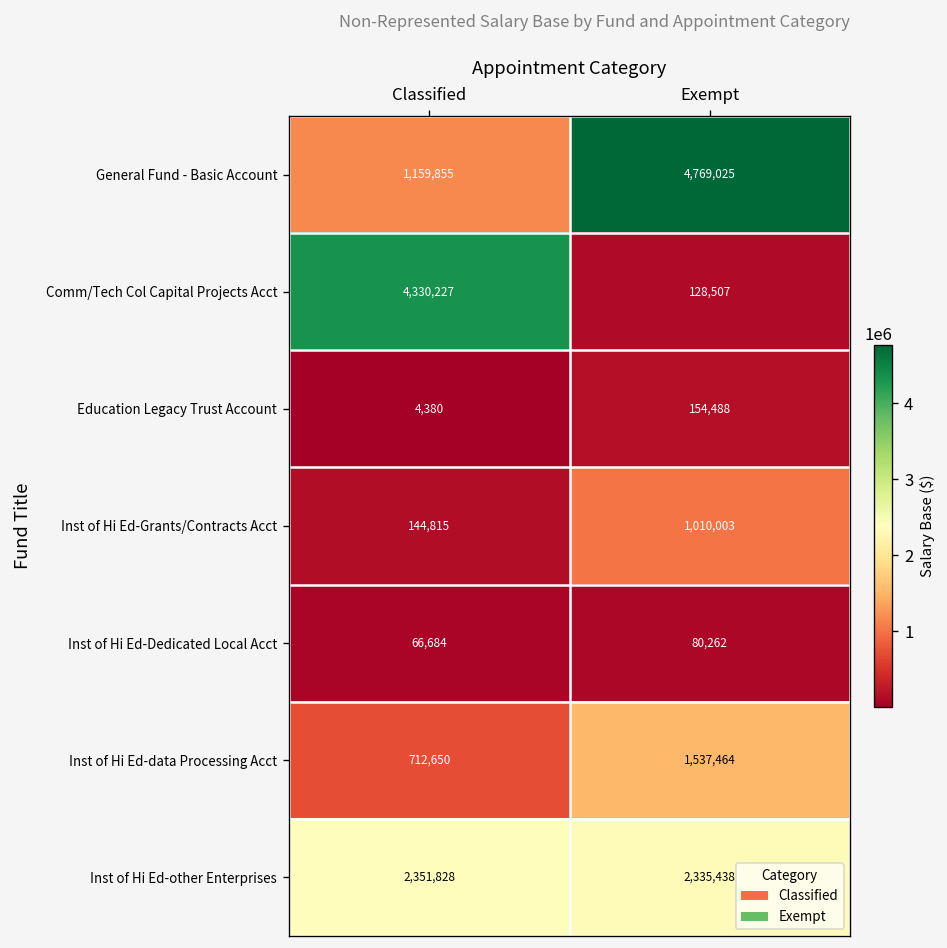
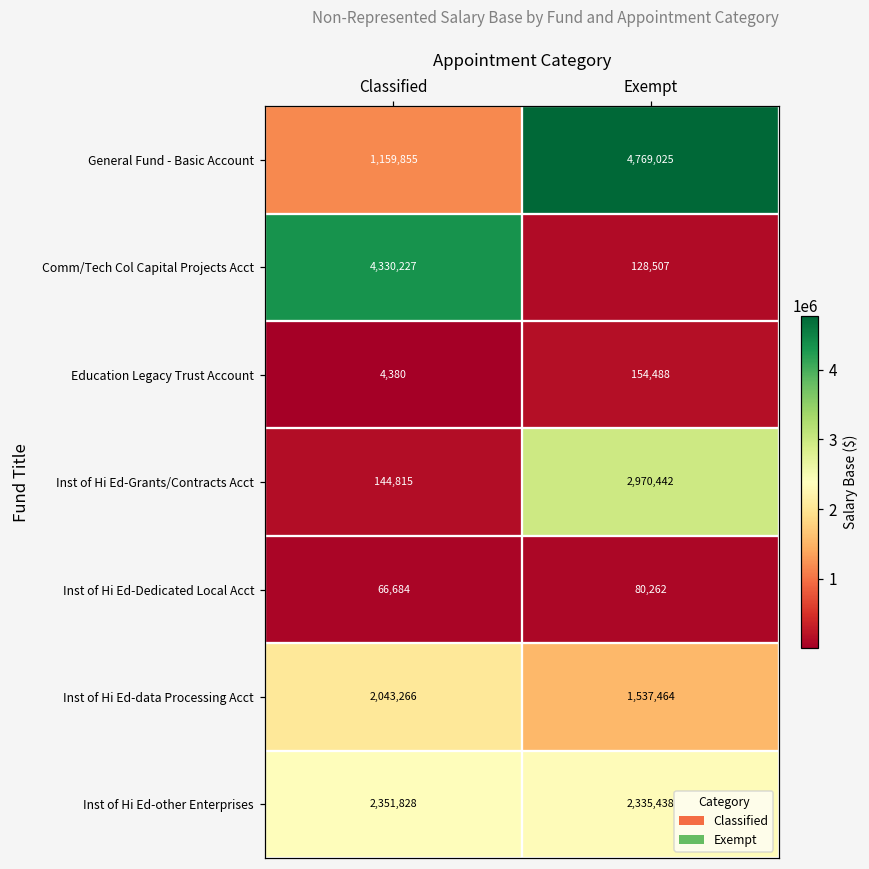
Inst of Hi Ed-Grants/Contracts Acct, Exempt: 1,010,003 -> 2,970,442
Inst of Hi Ed-data Processing Acct, Classified: 712,650 -> 2,043,266
